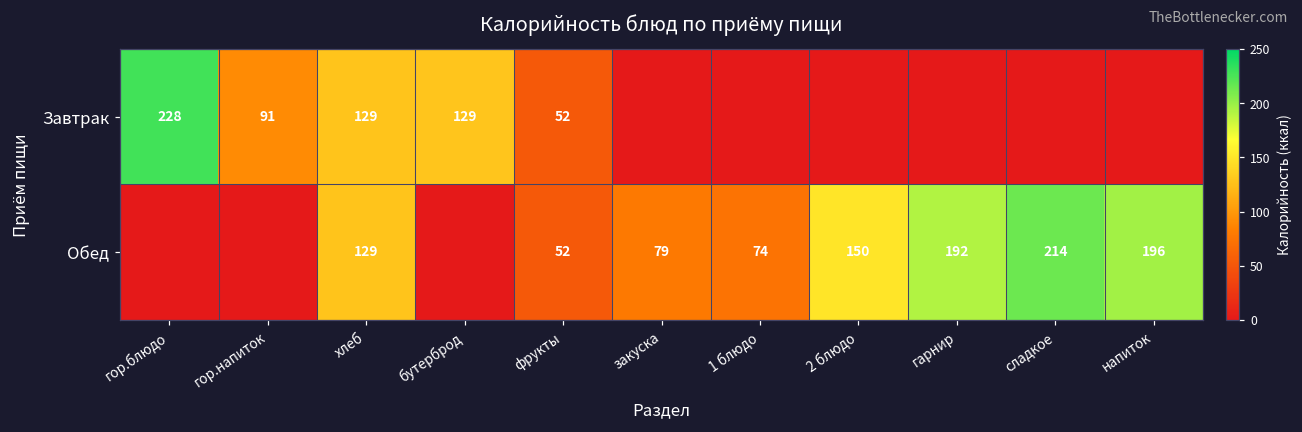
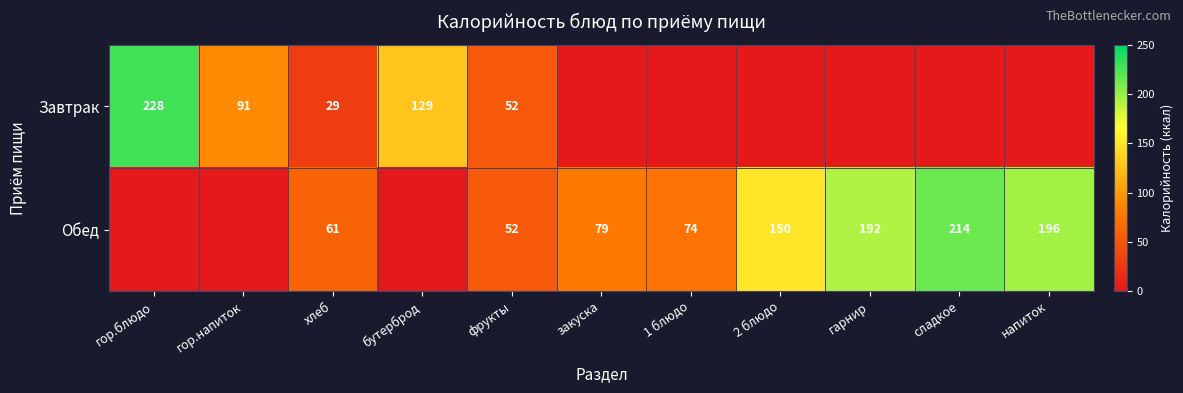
Завтрак, хлеб: 129 -> 29
Обед, хлеб: 129 -> 61
